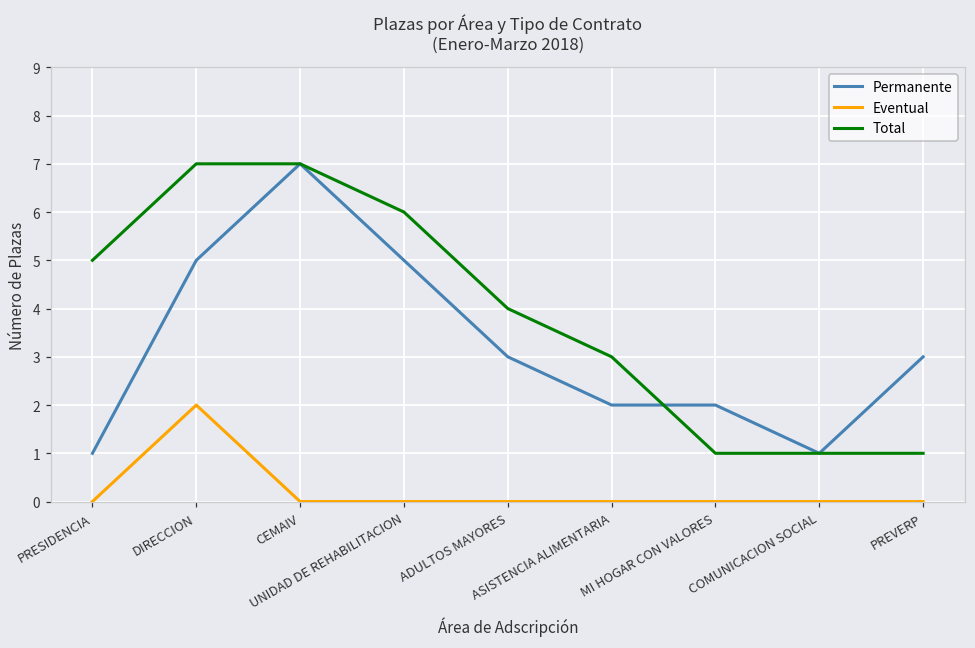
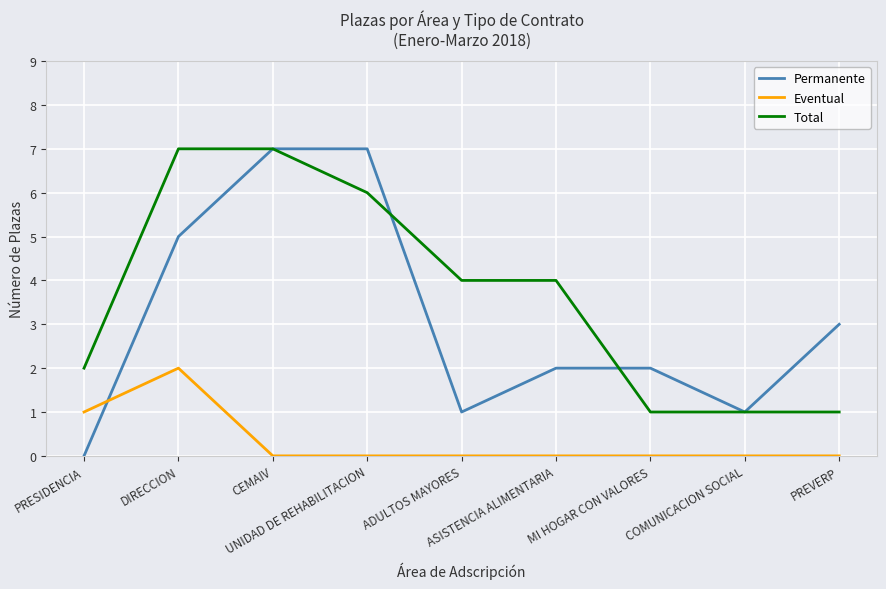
Permanente, PRESIDENCIA: 1 -> 0
Eventual, PRESIDENCIA: 0 -> 1
Total, PRESIDENCIA: 5 -> 2
Permanente, UNIDAD DE REHABILITACION: 5 -> 7
Permanente, ADULTOS MAYORES: 3 -> 1
Total, ASISTENCIA ALIMENTARIA: 3 -> 4
